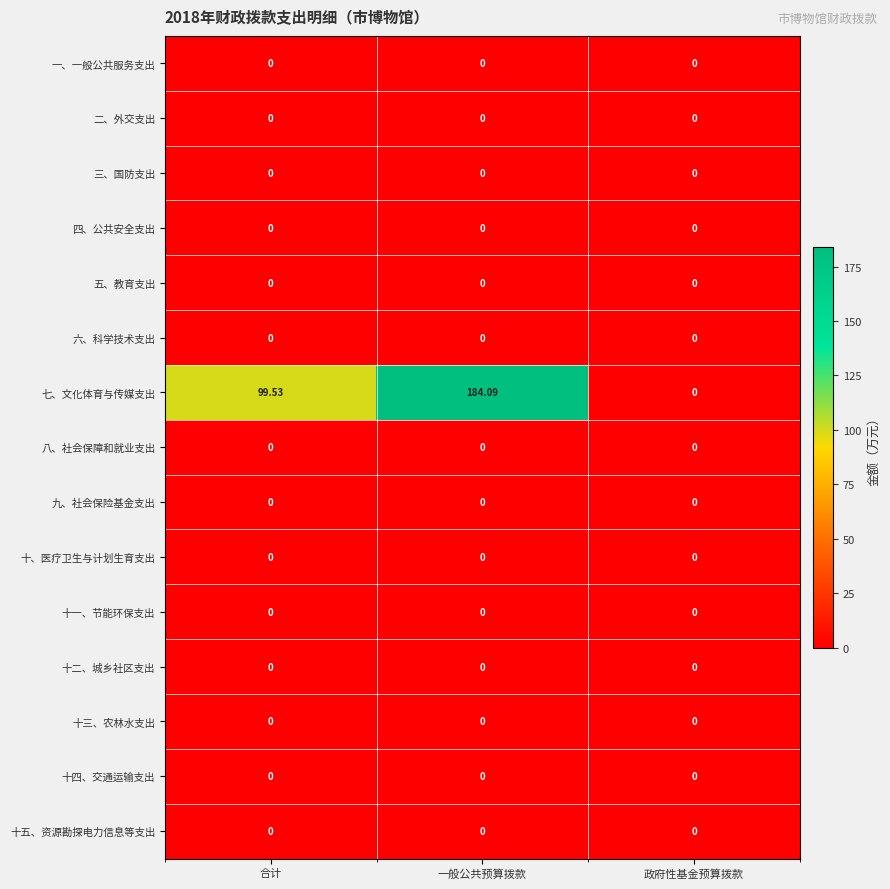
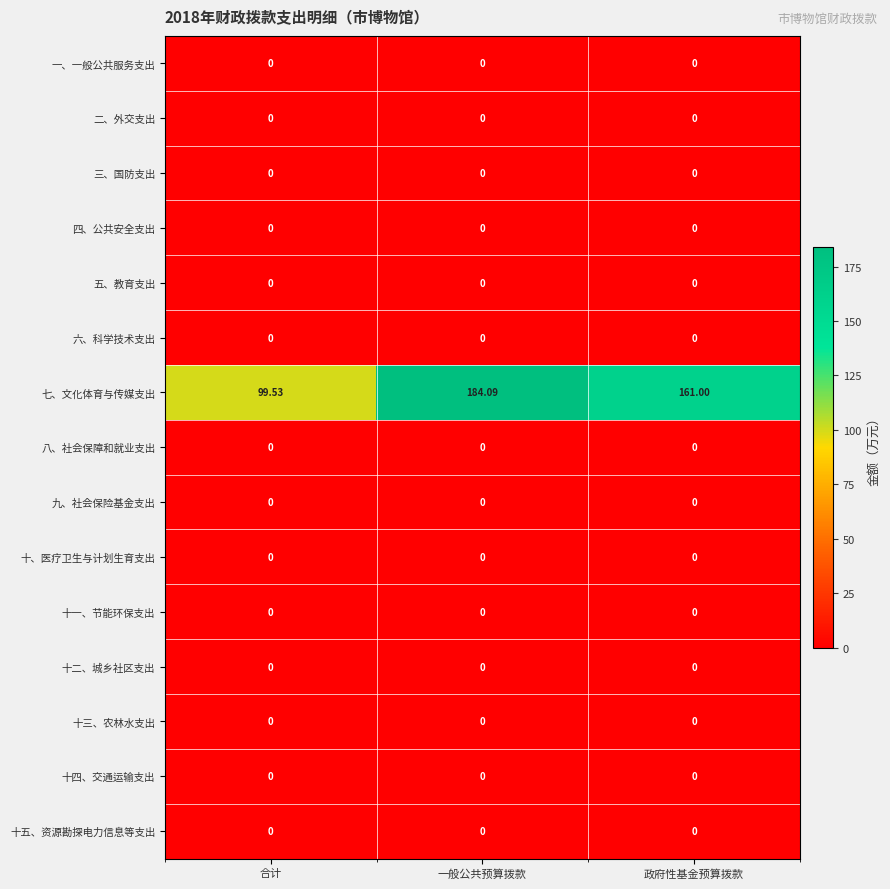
七、文化体育与传媒支出, 政府性基金预算拨款: 0 -> 161.00
